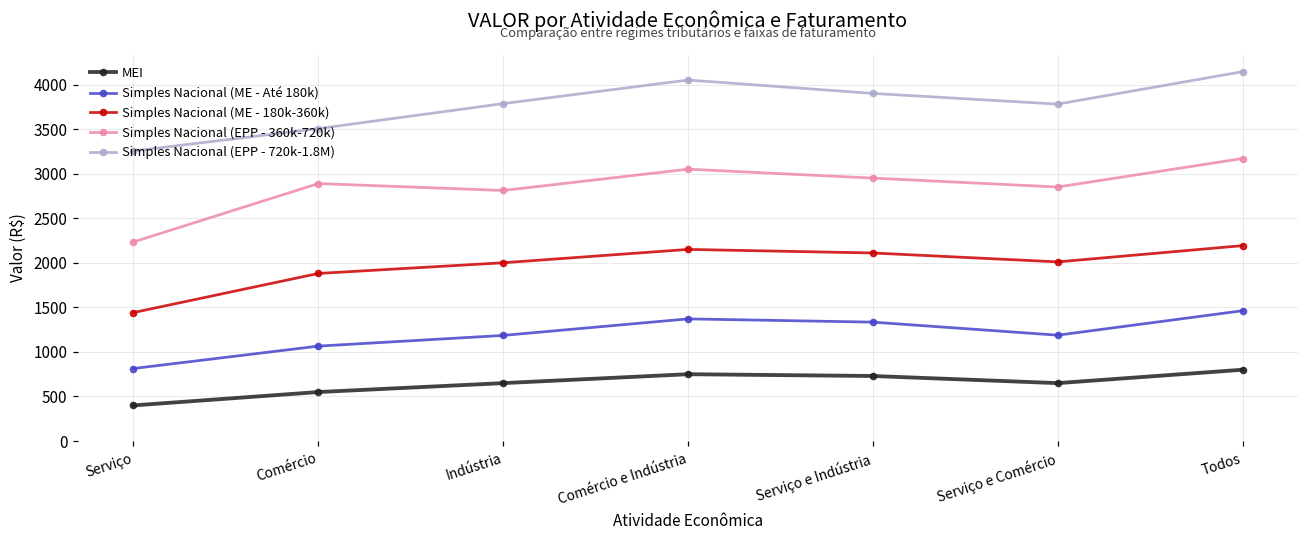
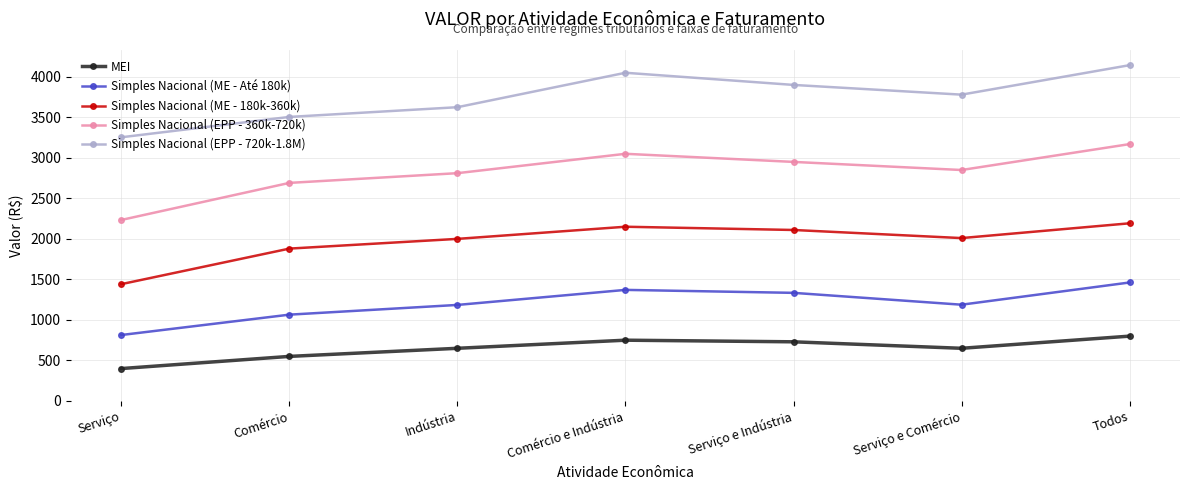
Simples Nacional (EPP - 360k-720k), Comércio: 2900 -> 2700
Simples Nacional (EPP - 720k-1.8M), Indústria: 3800 -> 3600
